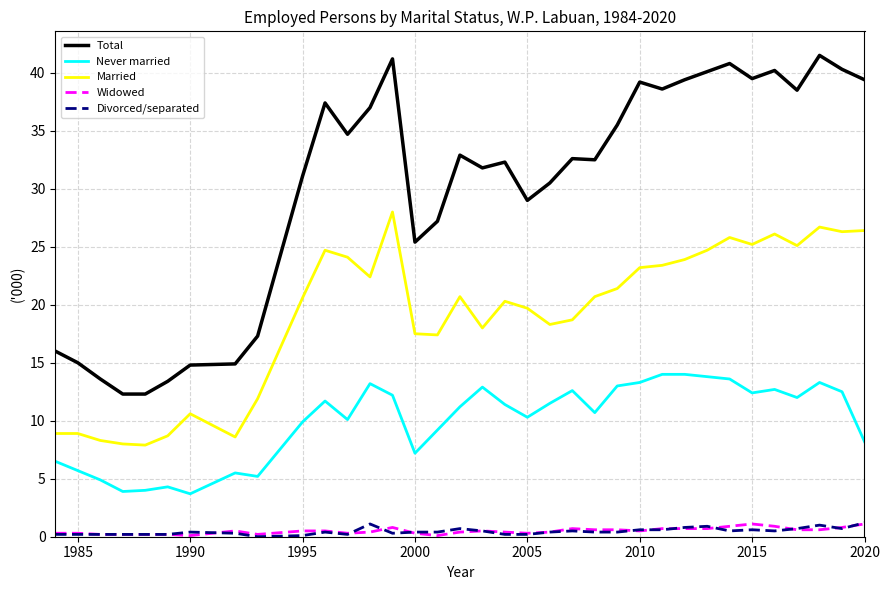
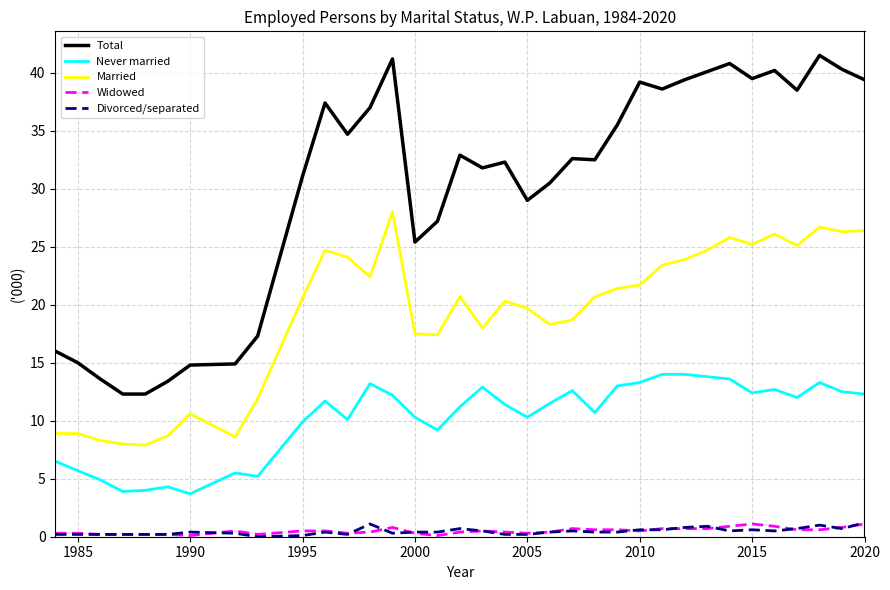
Never married, 2000: 7.2 -> 10.3
Married, 2010: 23.2 -> 21.7
Never married, 2020: 8.2 -> 12.3
